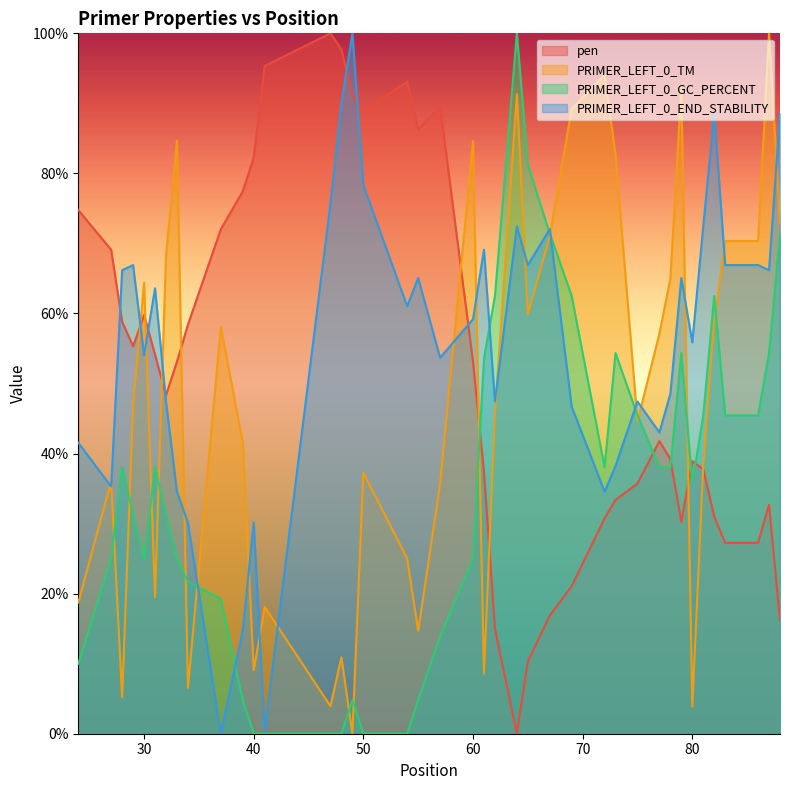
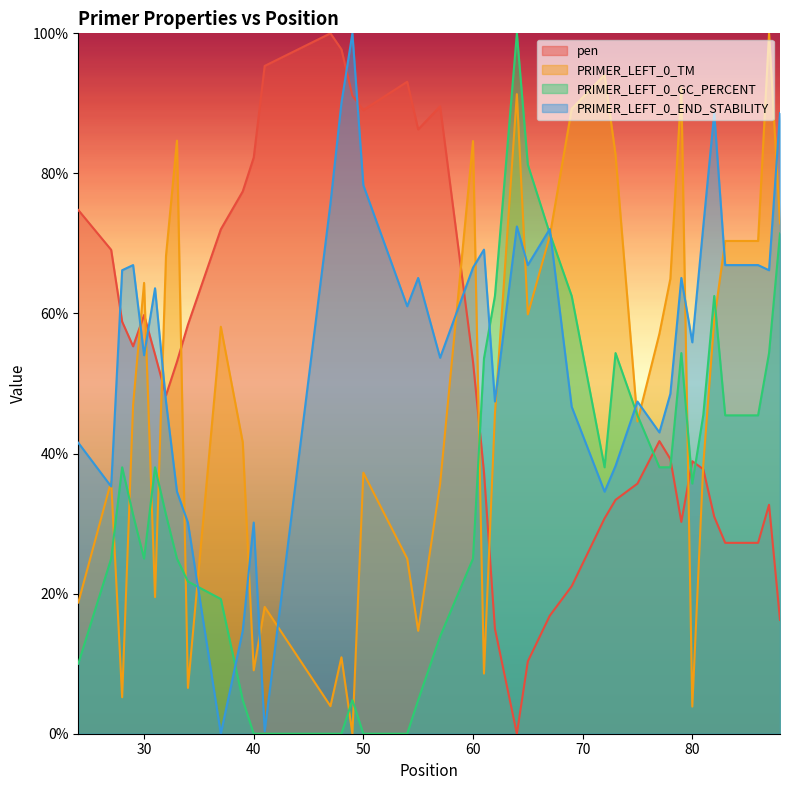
PRIMER_LEFT_0_END_STABILITY, 60: 59% -> 67%
